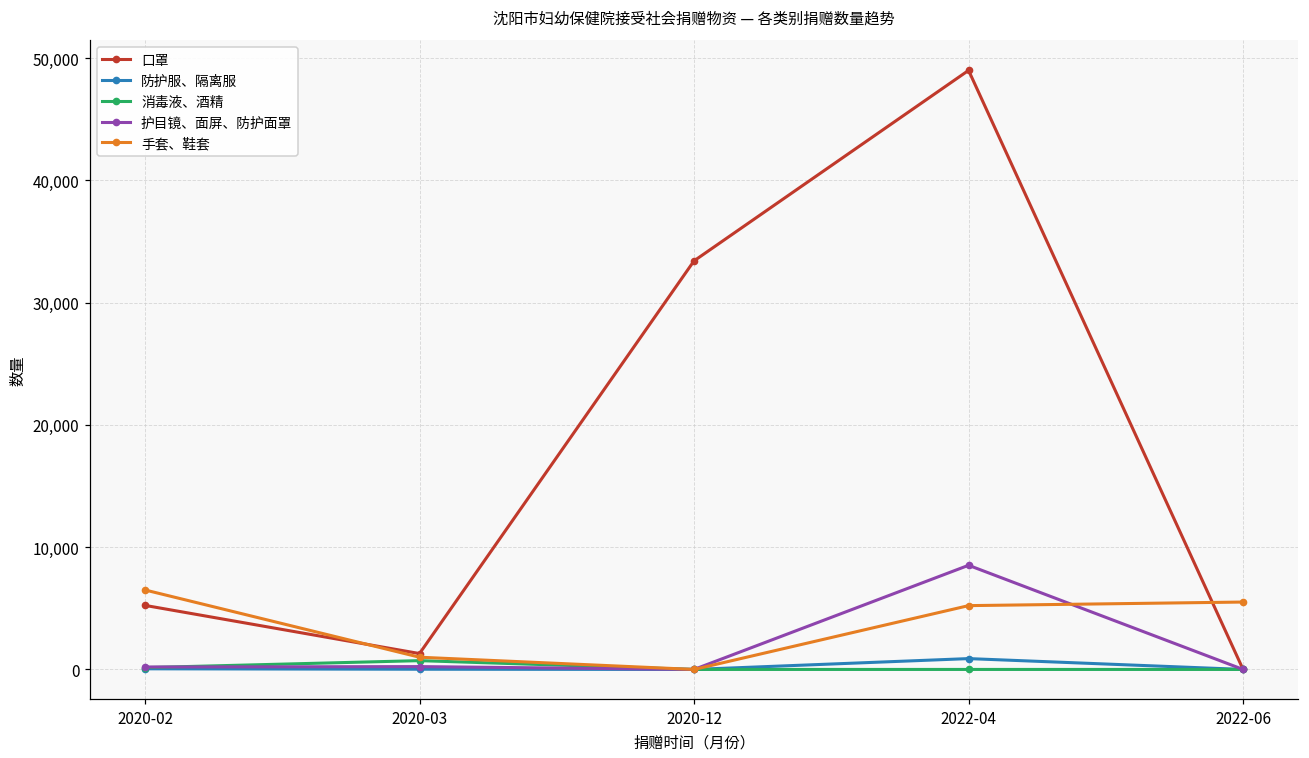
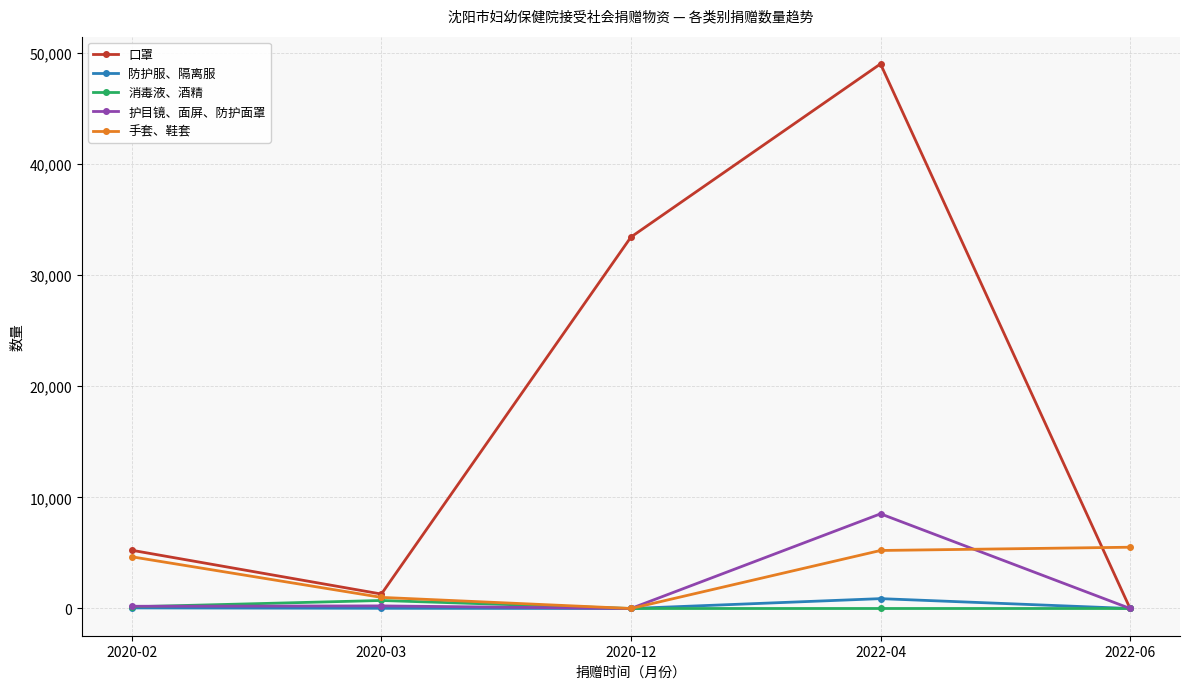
手套、鞋套, 2020-02: 6,500 -> 4,700
